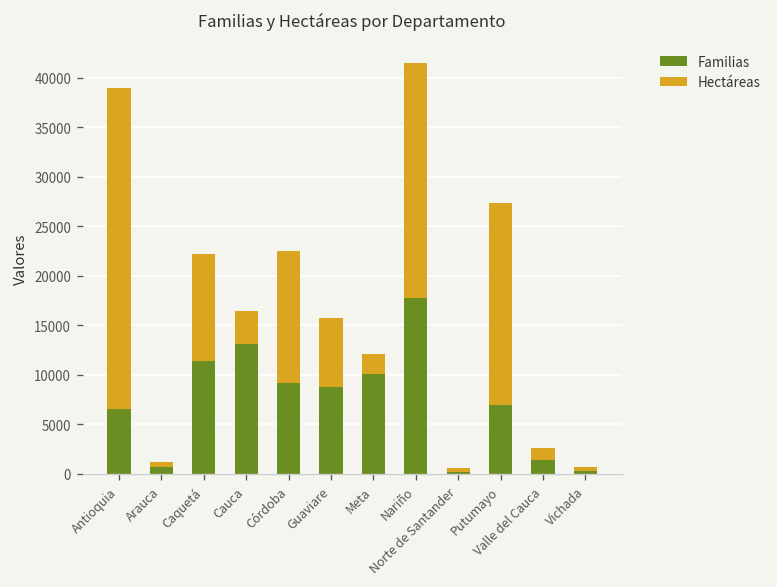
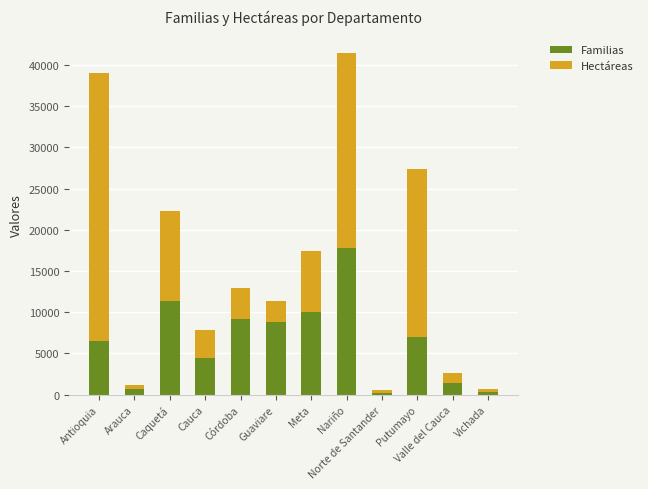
Familias, Cauca: 13000 -> 4000
Hectáreas, Córdoba: 13000 -> 4000
Hectáreas, Guaviare: 7000 -> 3000
Hectáreas, Meta: 2000 -> 7000
